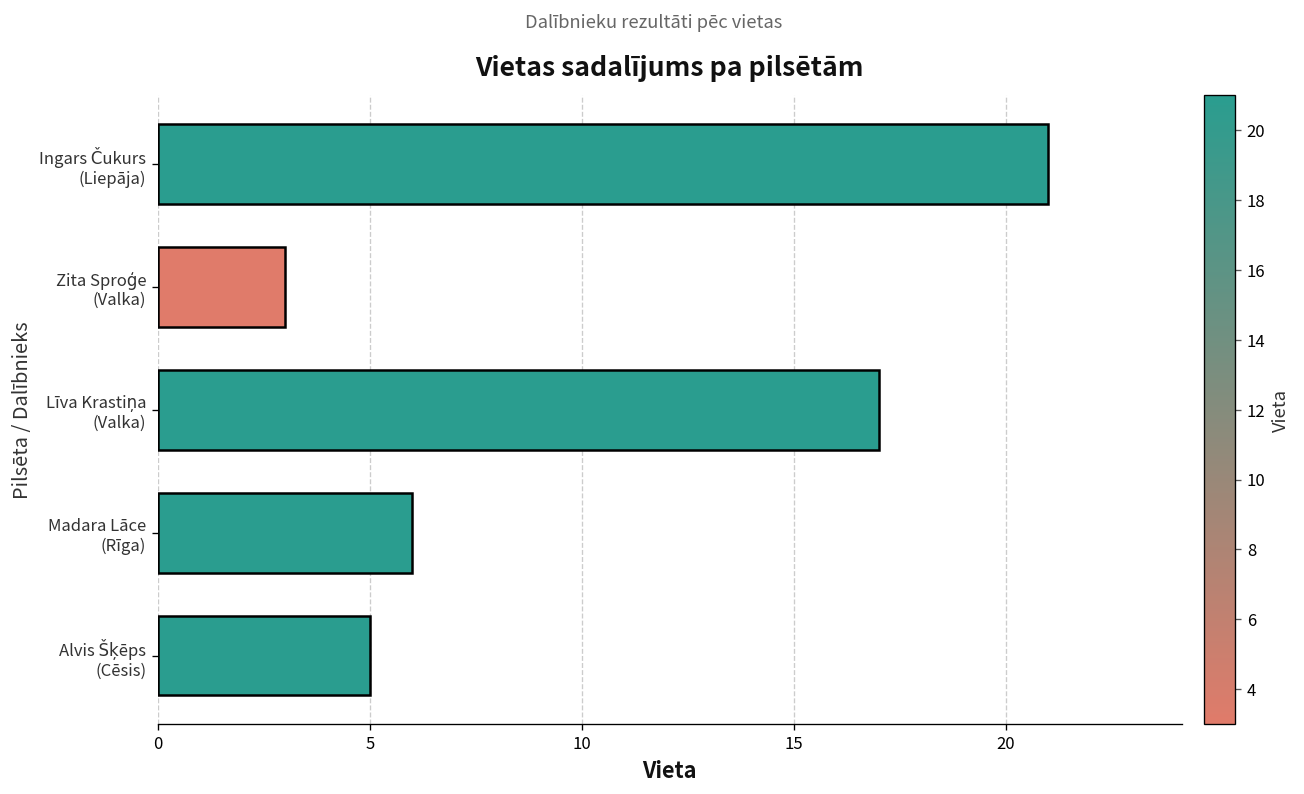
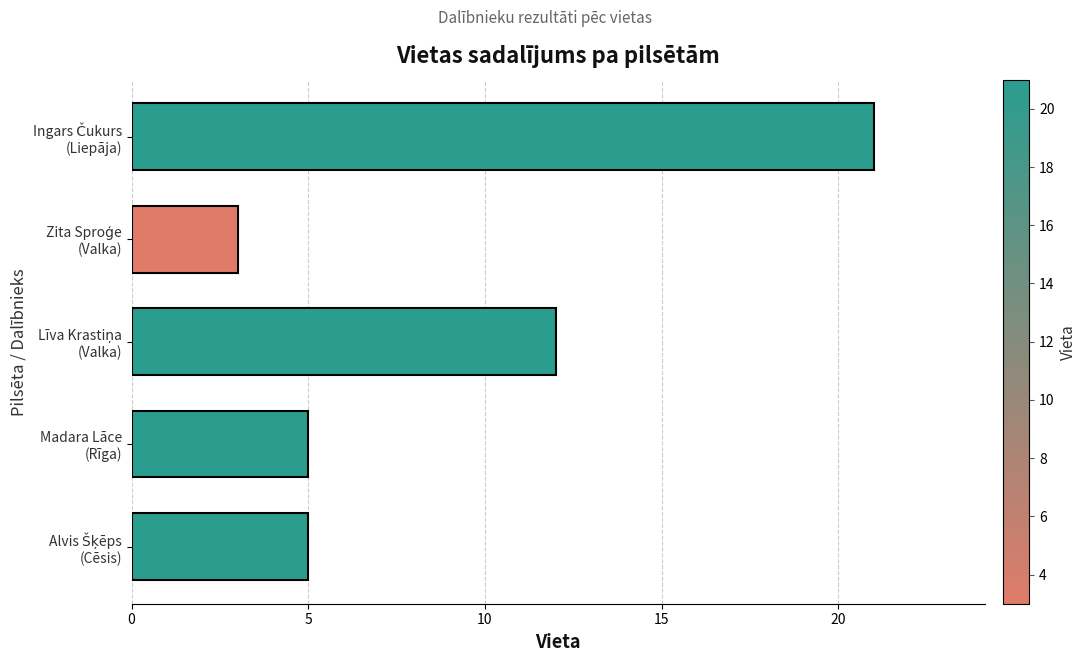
Līva Krastiņa (Valka): 17 -> 12
Madara Lāce (Rīga): 6 -> 5
